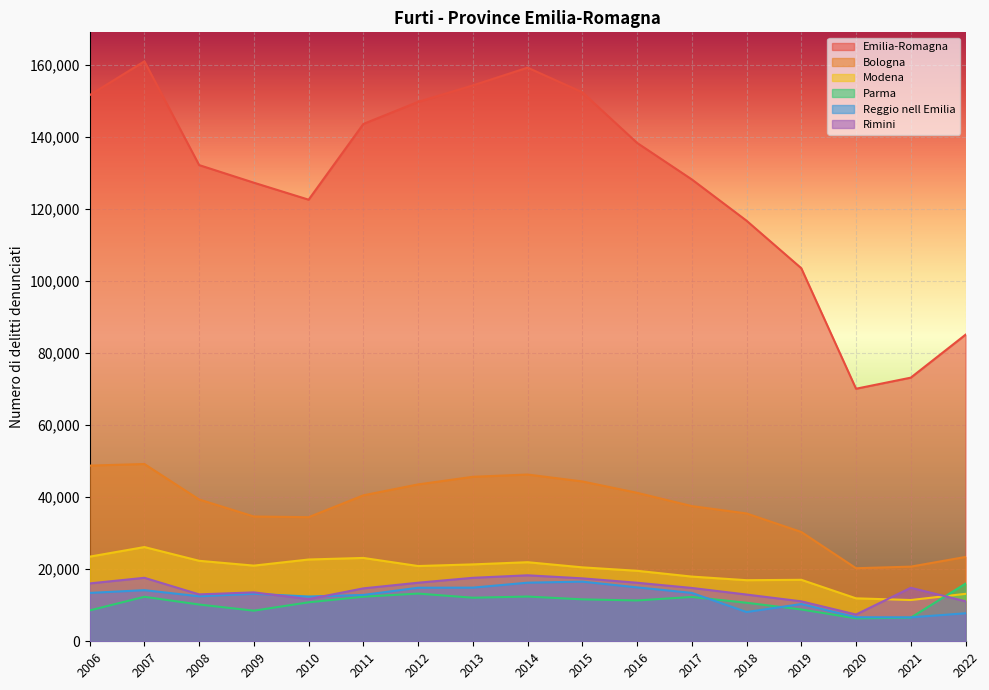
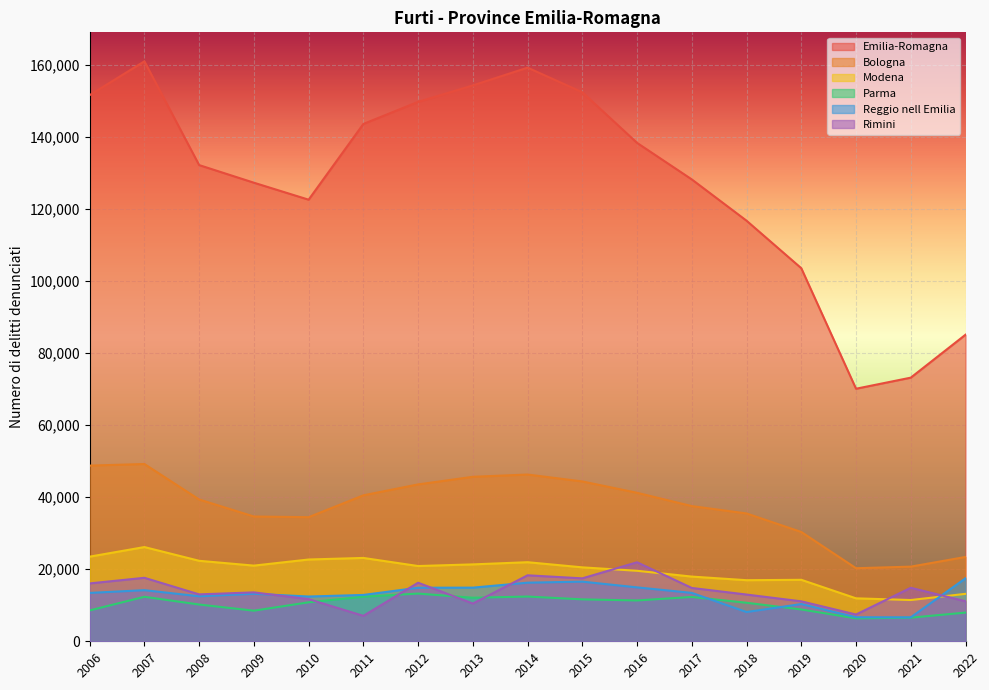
Rimini, 2011: 15,000 -> 7,000
Rimini, 2013: 18,000 -> 10,000
Rimini, 2016: 16,000 -> 22,000
Parma, 2022: 16,000 -> 8,000
Reggio nell Emilia, 2022: 8,000 -> 17,000
